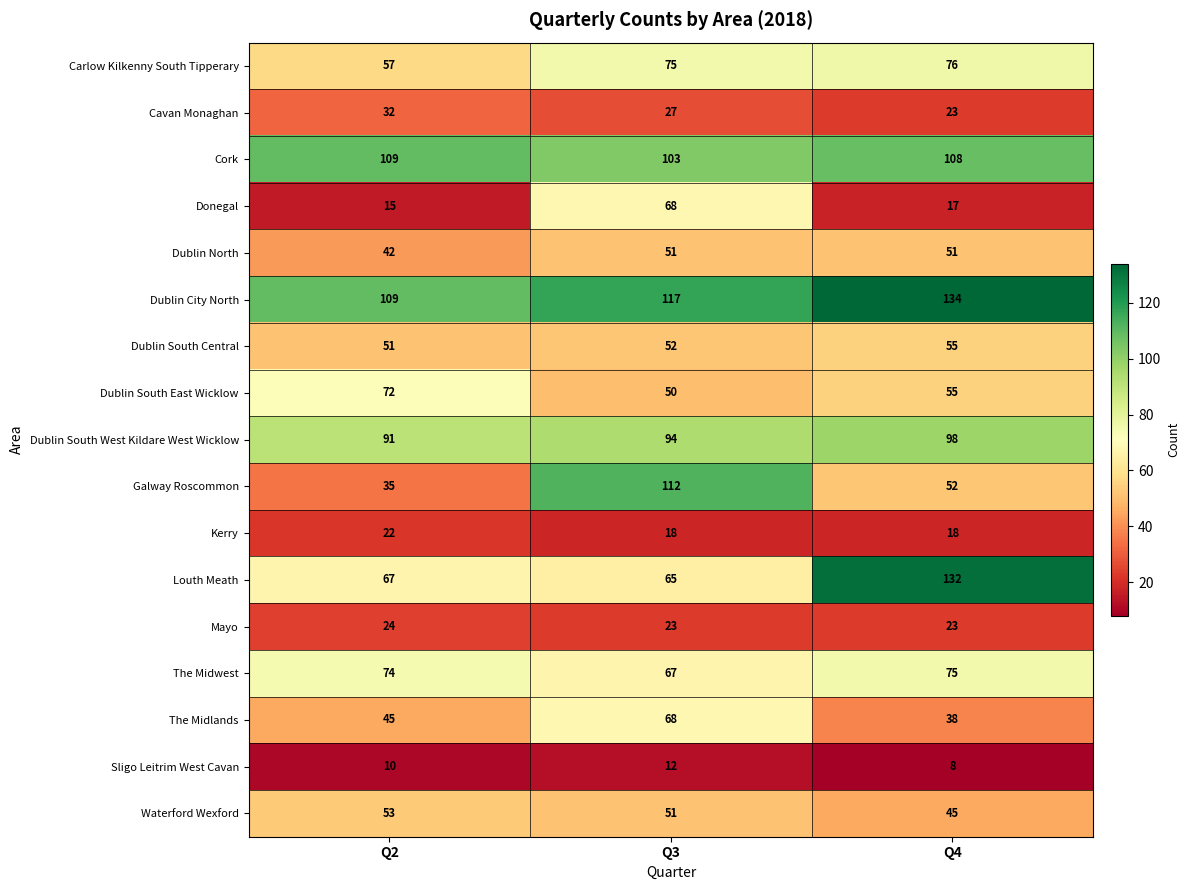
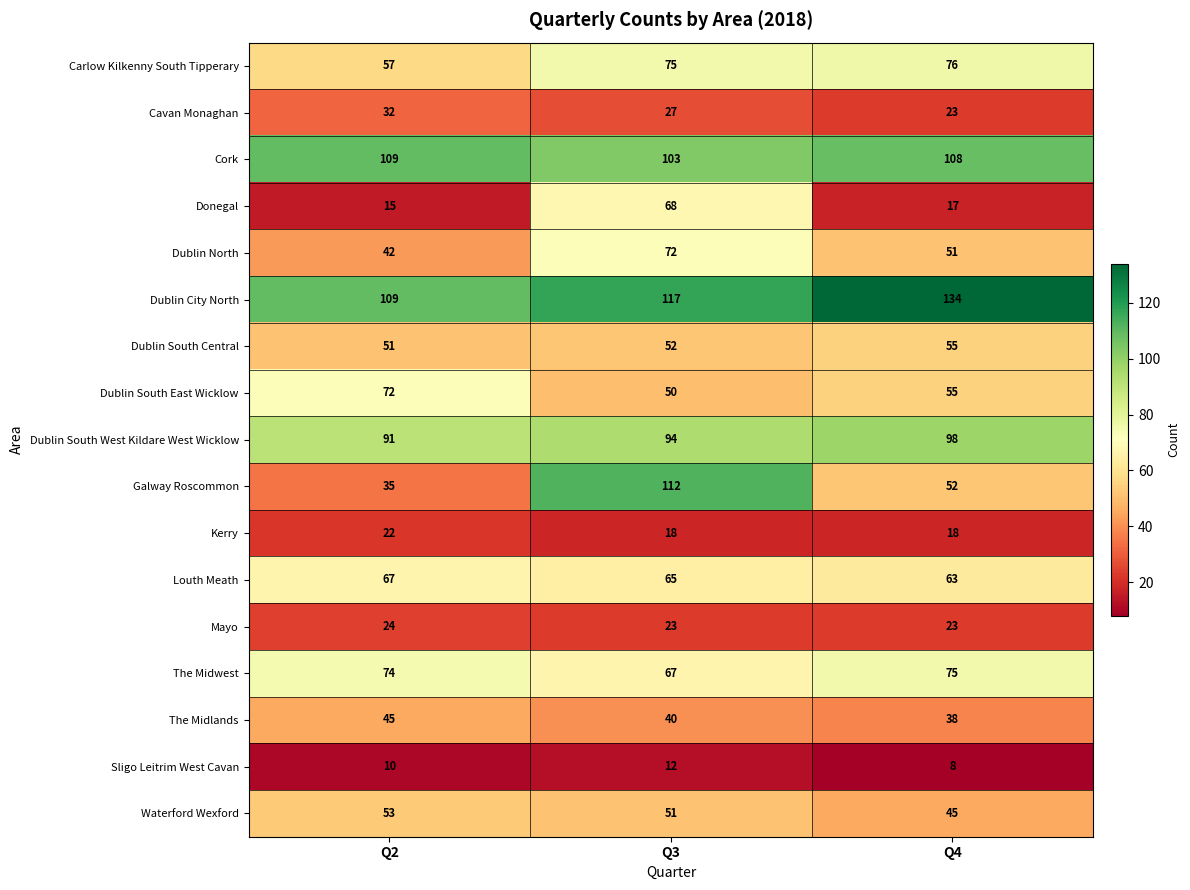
Dublin North, Q3: 51 -> 72
Louth Meath, Q4: 132 -> 63
The Midlands, Q3: 68 -> 40
